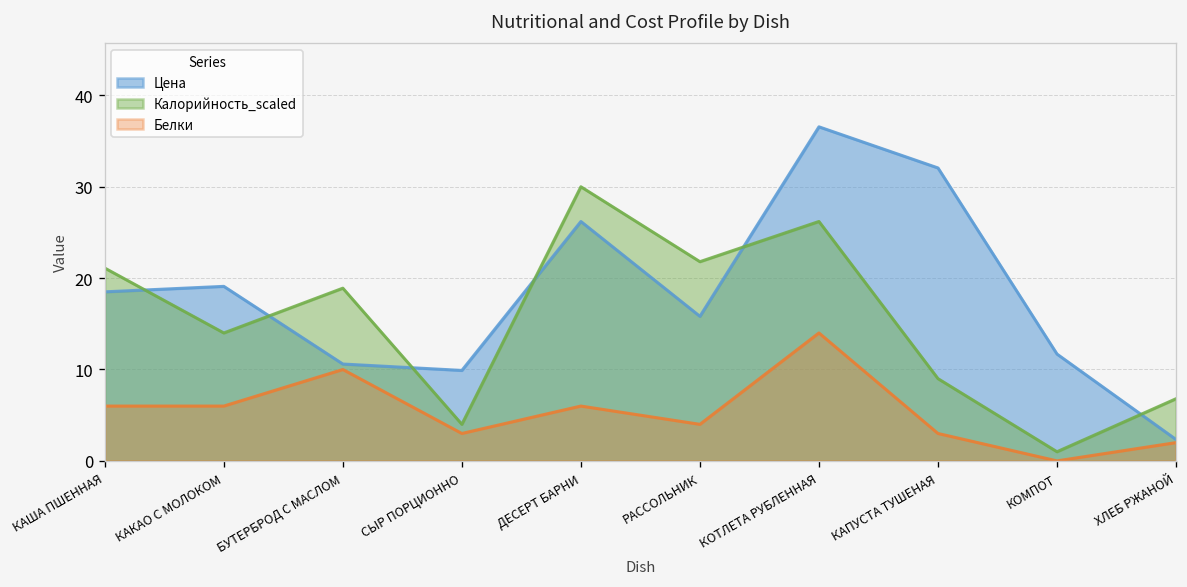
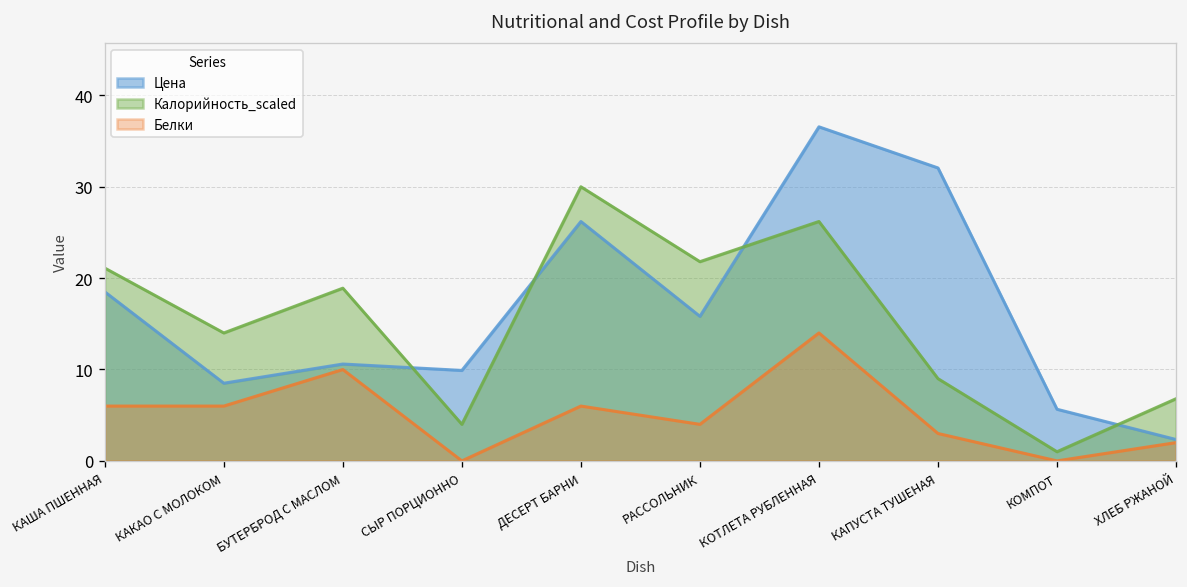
Цена, КАКАО С МОЛОКОМ: 19 -> 9
Белки, СЫР ПОРЦИОННО: 3 -> 0
Цена, КОМПОТ: 12 -> 6
